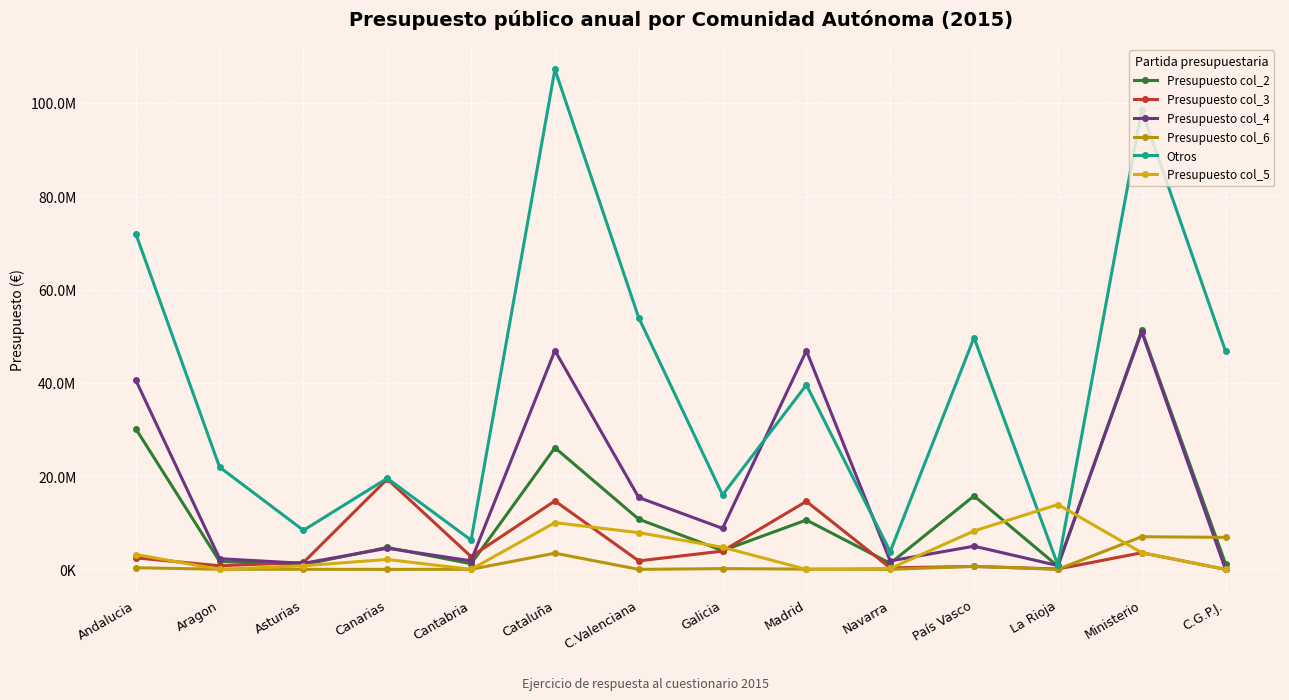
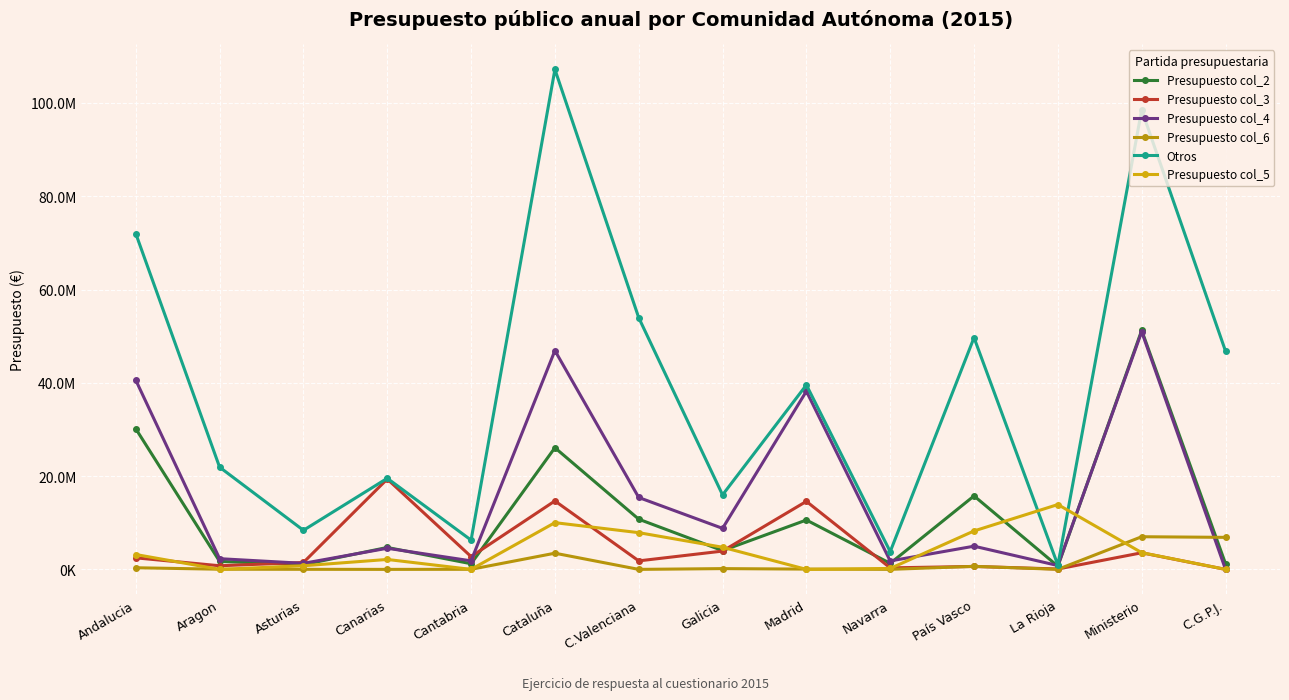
Presupuesto col_4, Madrid: 47000000 -> 38000000
